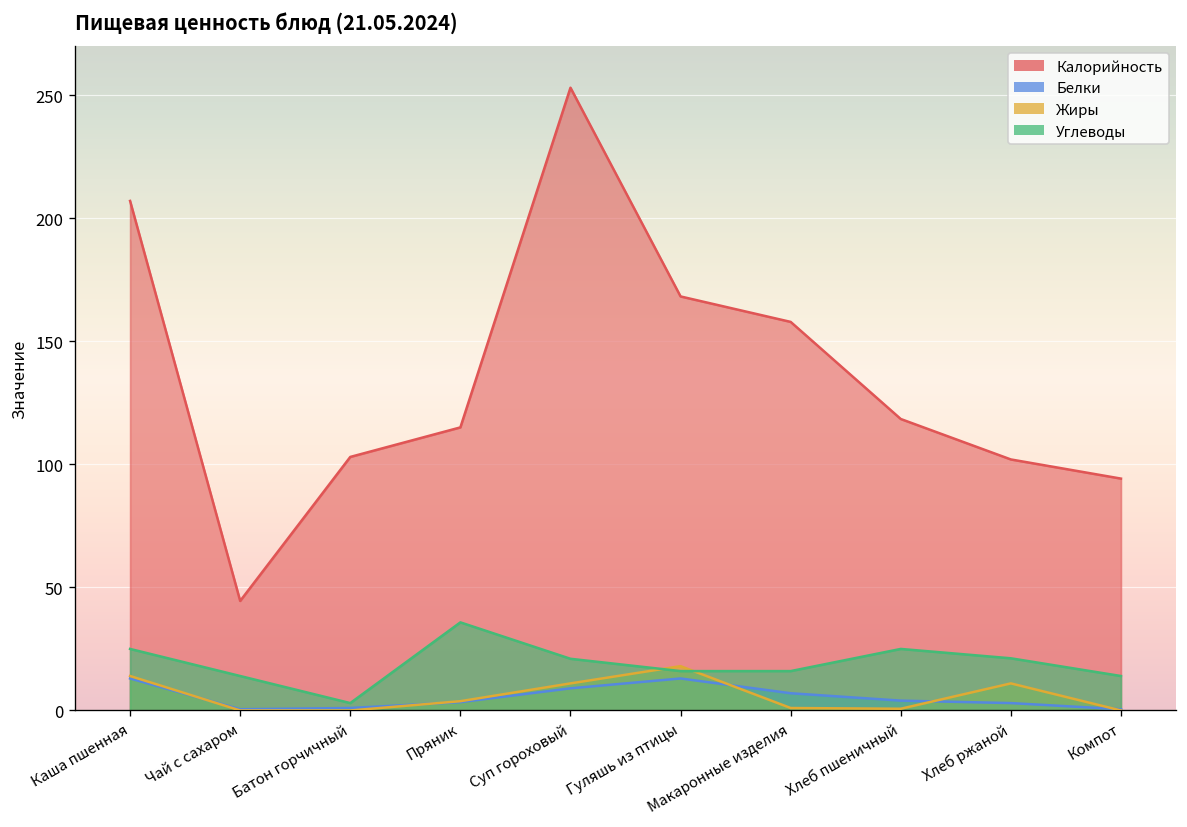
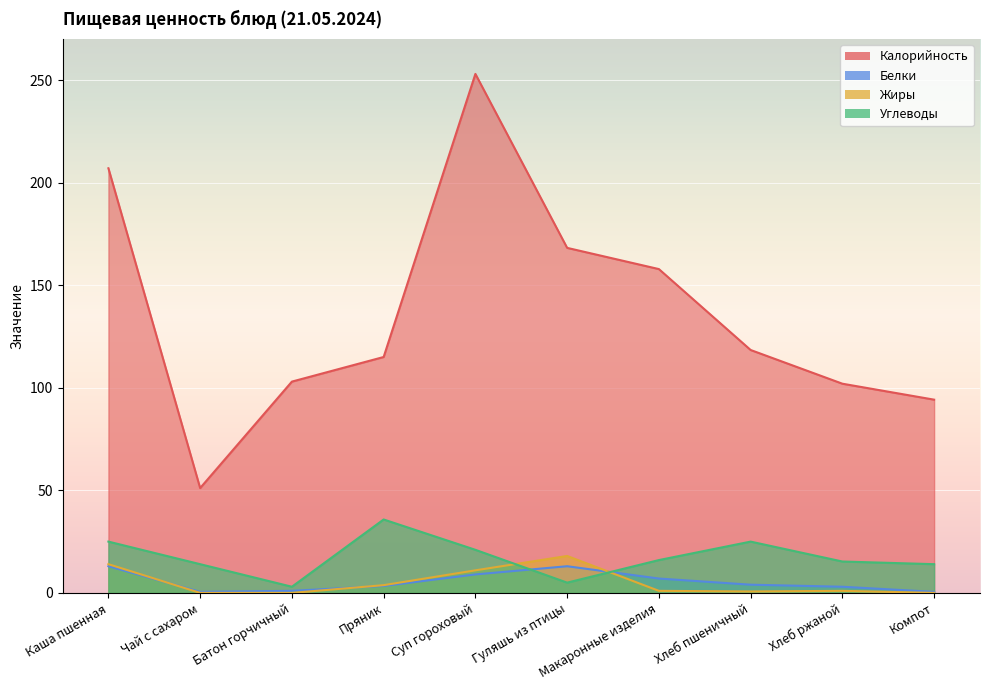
Калорийность, Чай с сахаром: 45 -> 51
Углеводы, Гуляшь из птицы: 16 -> 5
Жиры, Хлеб ржаной: 11 -> 1
Углеводы, Хлеб ржаной: 21 -> 15
